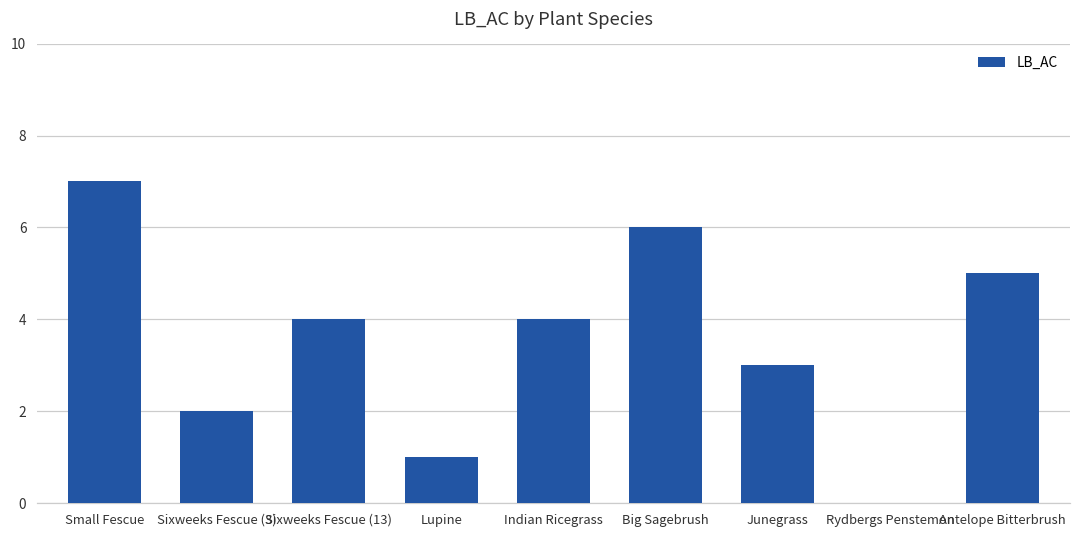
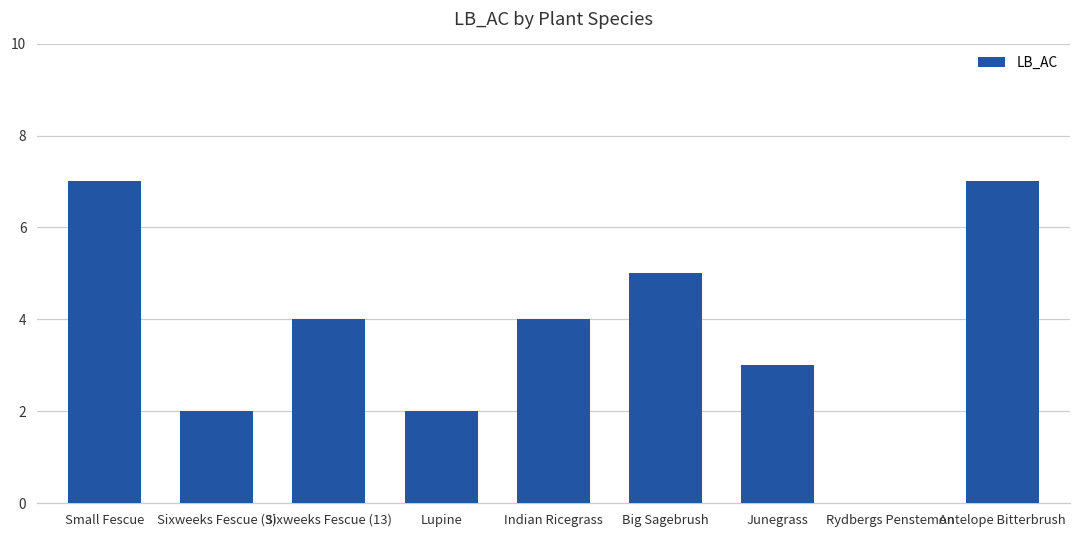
Lupine: 1 -> 2
Big Sagebrush: 6 -> 5
Antelope Bitterbrush: 5 -> 7
